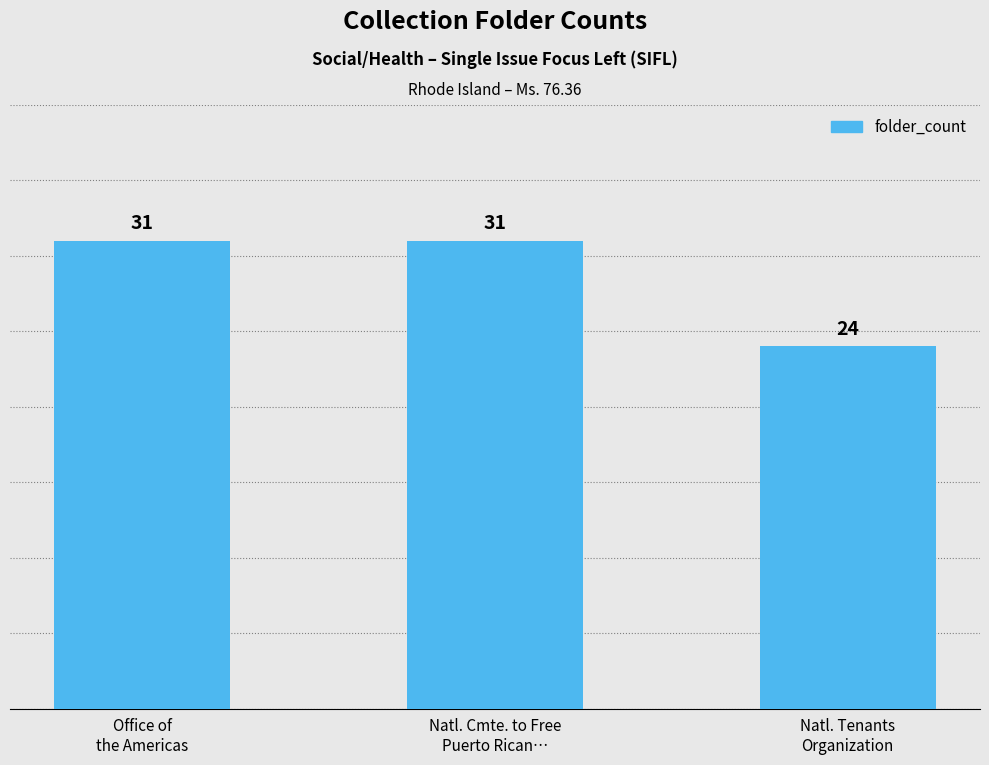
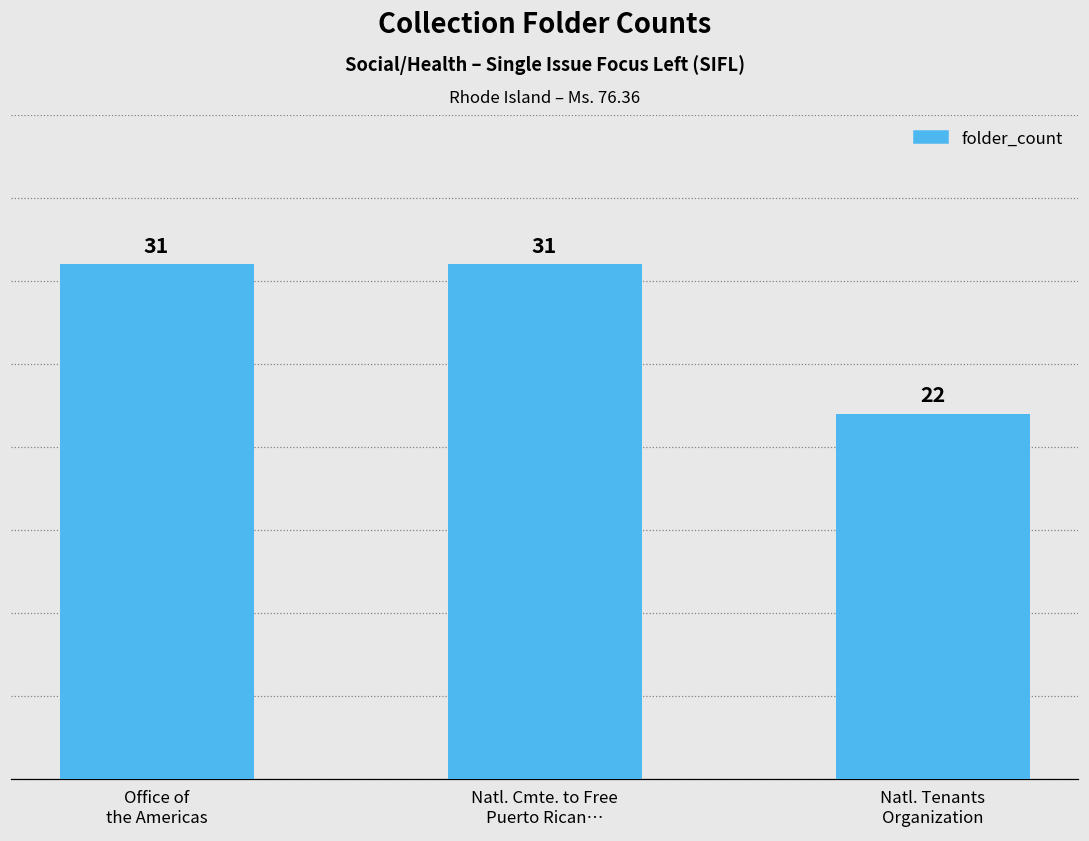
Natl. Tenants Organization: 24 -> 22
